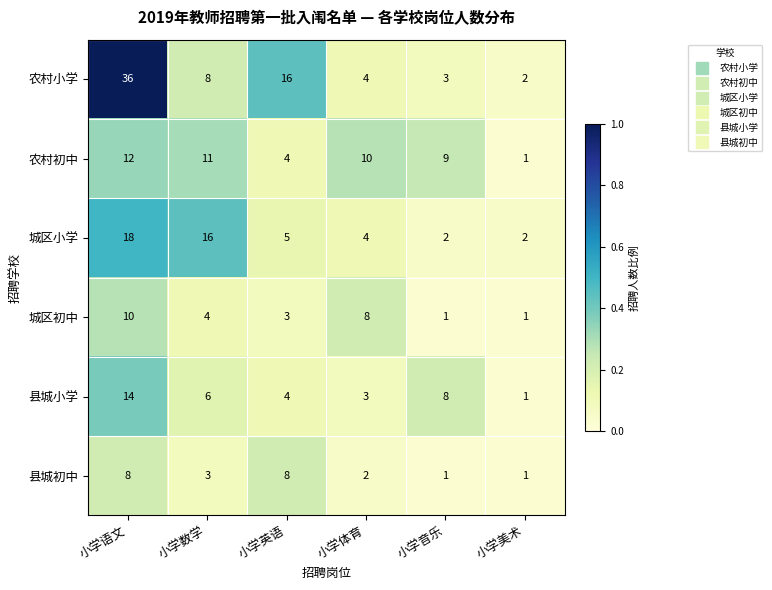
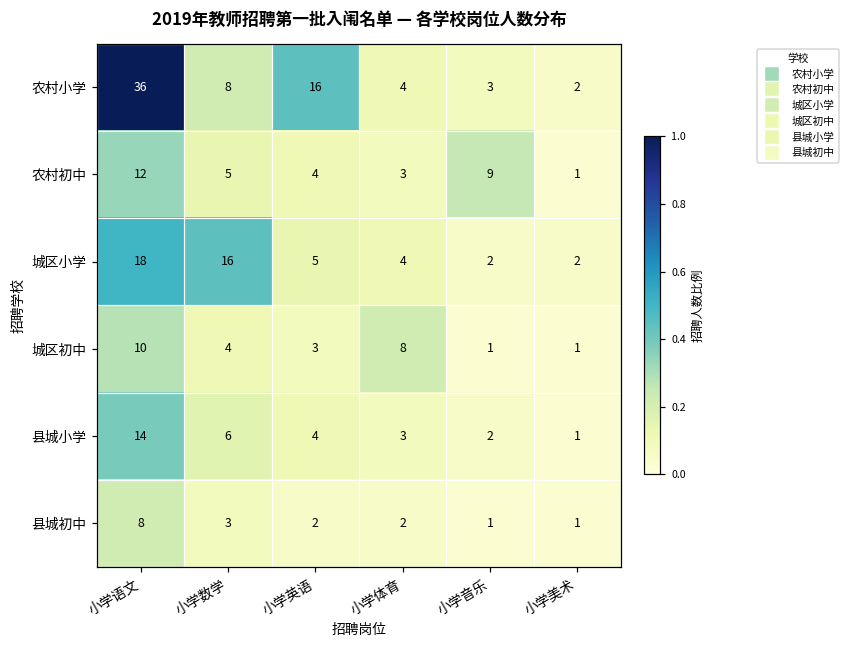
农村初中, 小学数学: 11 -> 5
农村初中, 小学体育: 10 -> 3
县城小学, 小学音乐: 8 -> 2
县城初中, 小学英语: 8 -> 2
